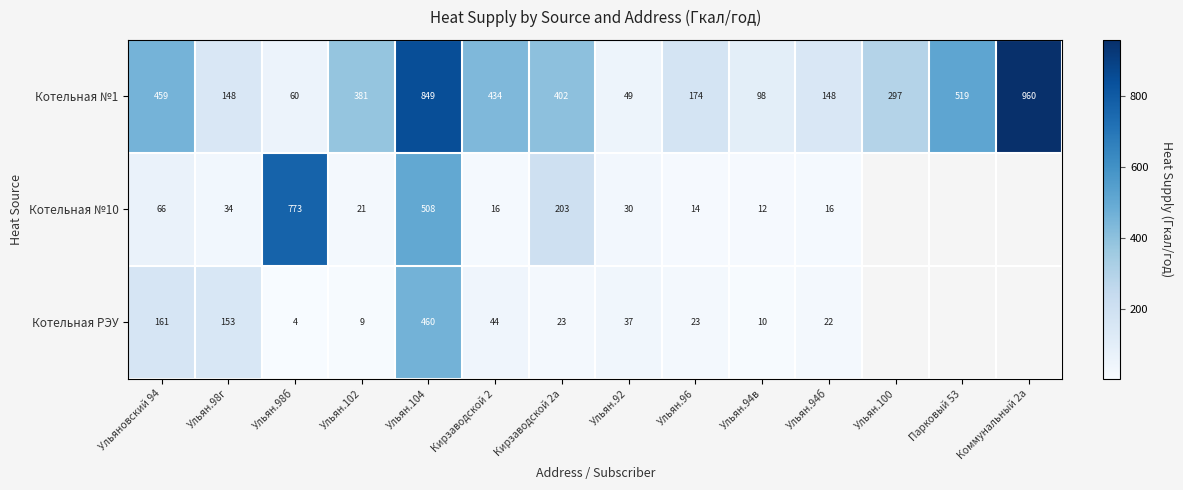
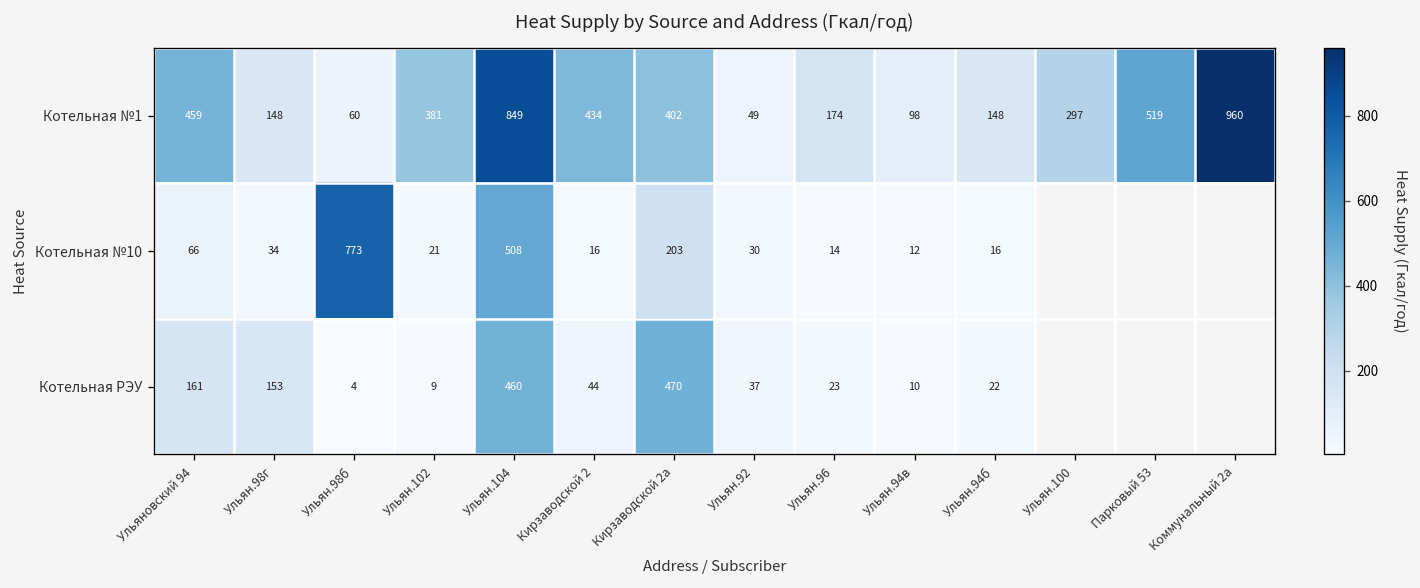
Котельная РЭУ, Кирзаводской 2а: 23 -> 470
